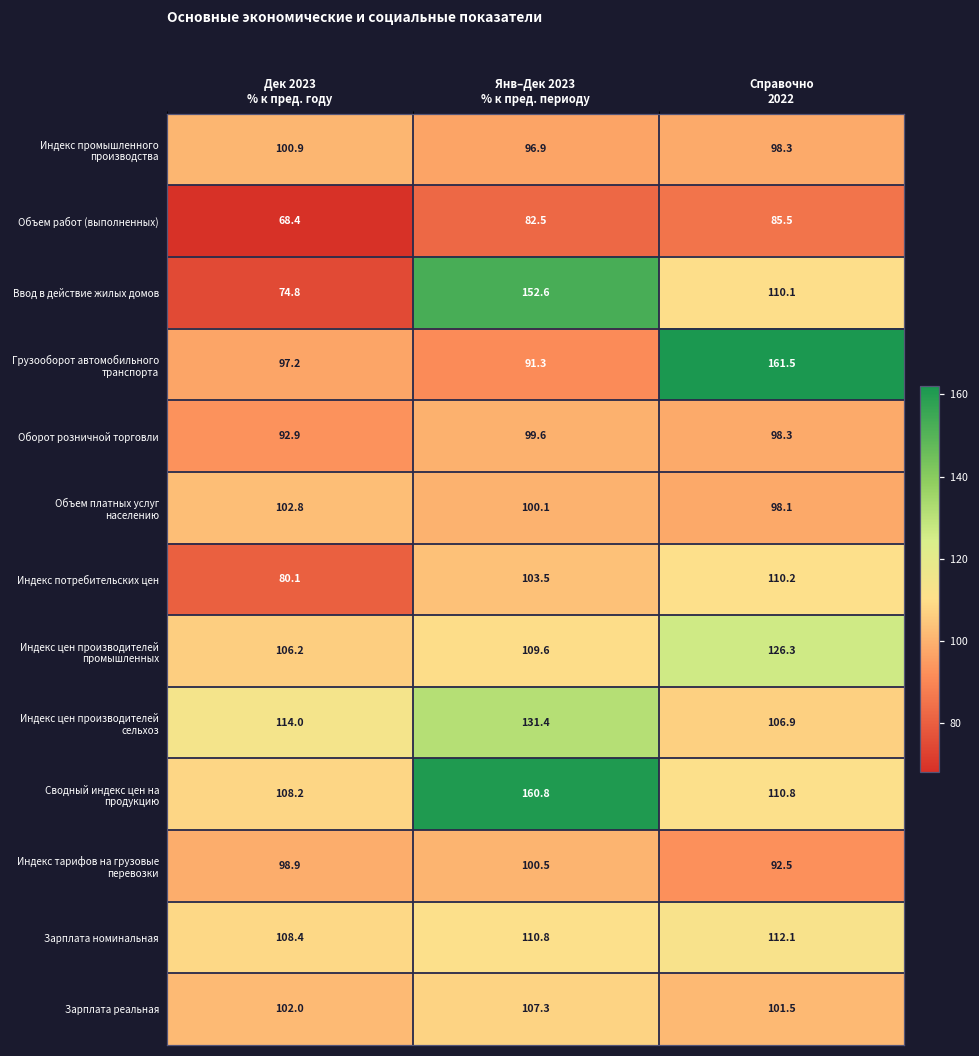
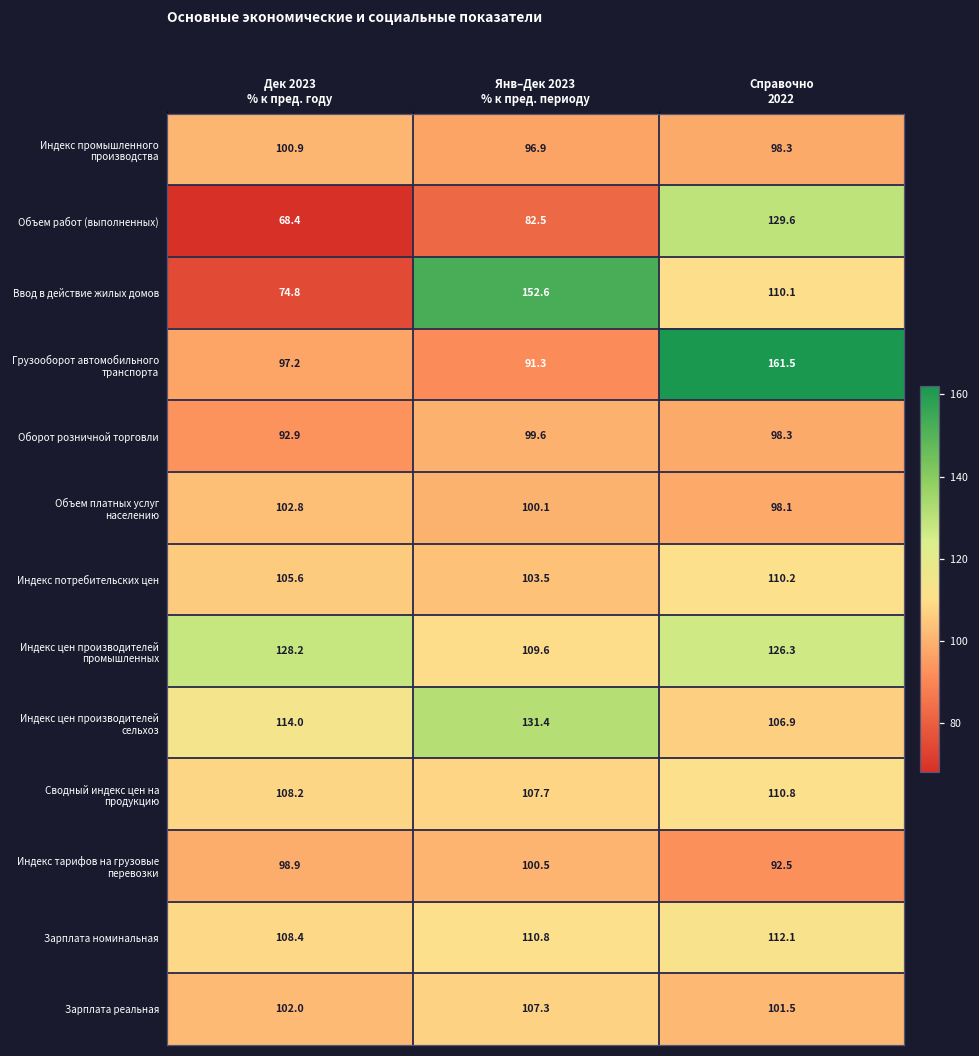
Объем работ (выполненных), Справочно 2022: 85.5 -> 129.6
Индекс потребительских цен, Дек 2023 % к пред. году: 80.1 -> 105.6
Индекс цен производителей промышленных, Дек 2023 % к пред. году: 106.2 -> 128.2
Сводный индекс цен на продукцию, Янв–Дек 2023 % к пред. периоду: 160.8 -> 107.7
